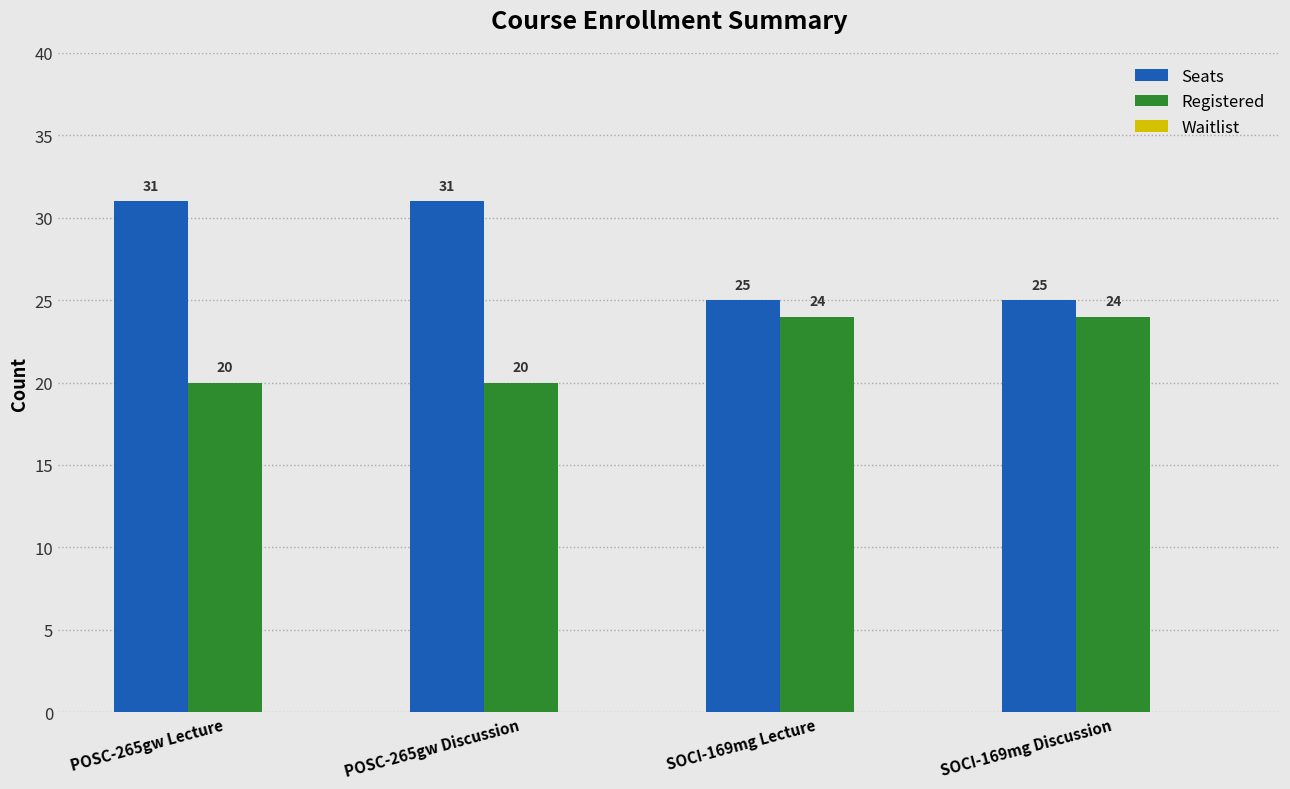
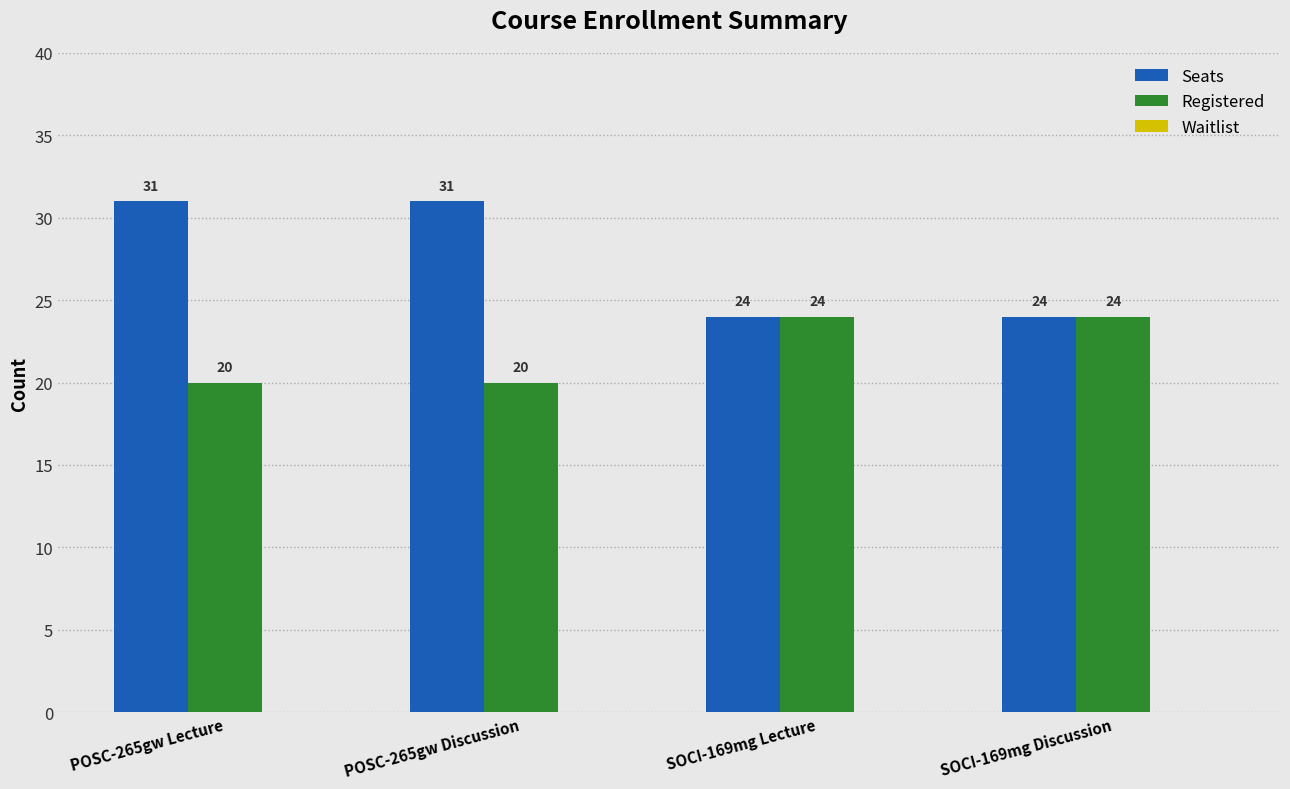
Seats, SOCI-169mg Lecture: 25 -> 24
Seats, SOCI-169mg Discussion: 25 -> 24
